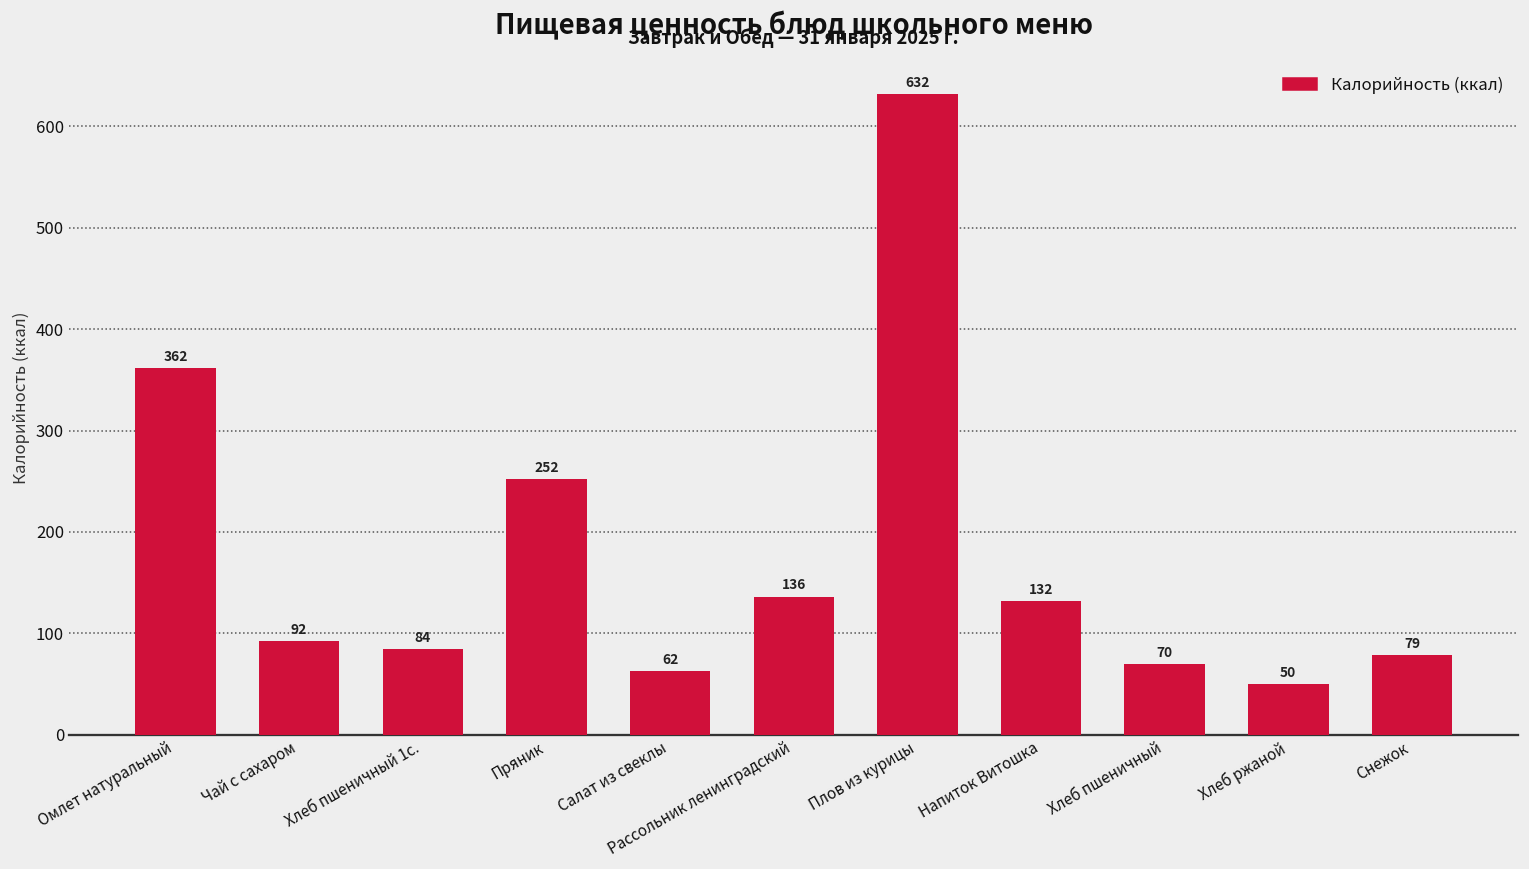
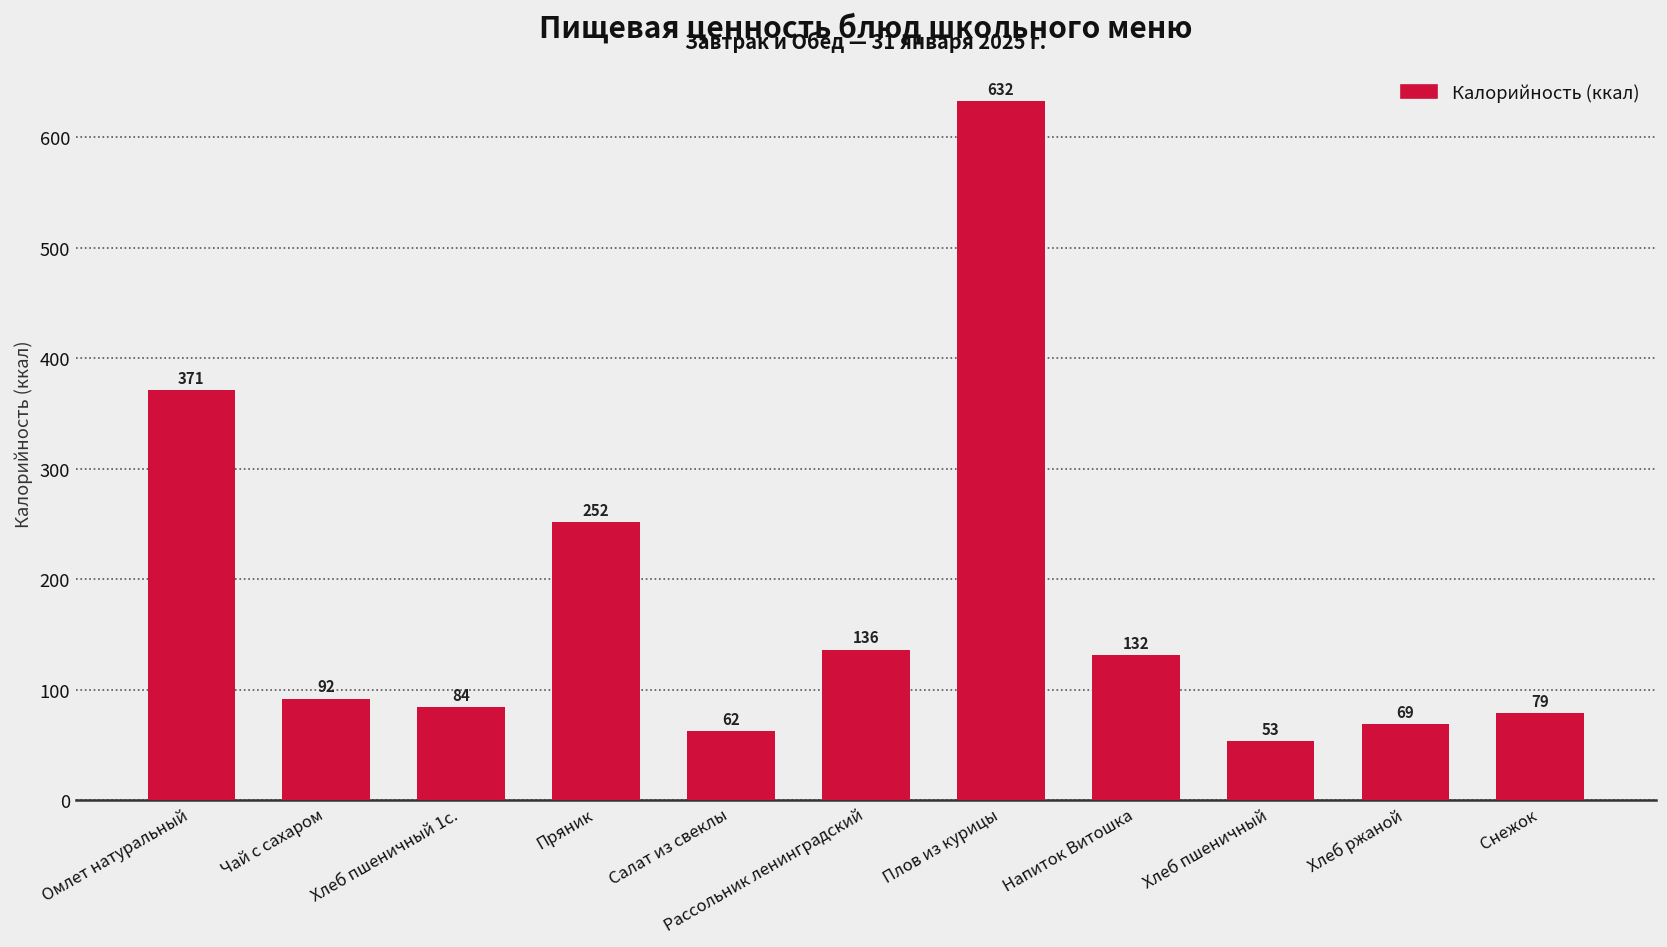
Омлет натуральный: 362 -> 371
Хлеб пшеничный: 70 -> 53
Хлеб ржаной: 50 -> 69
